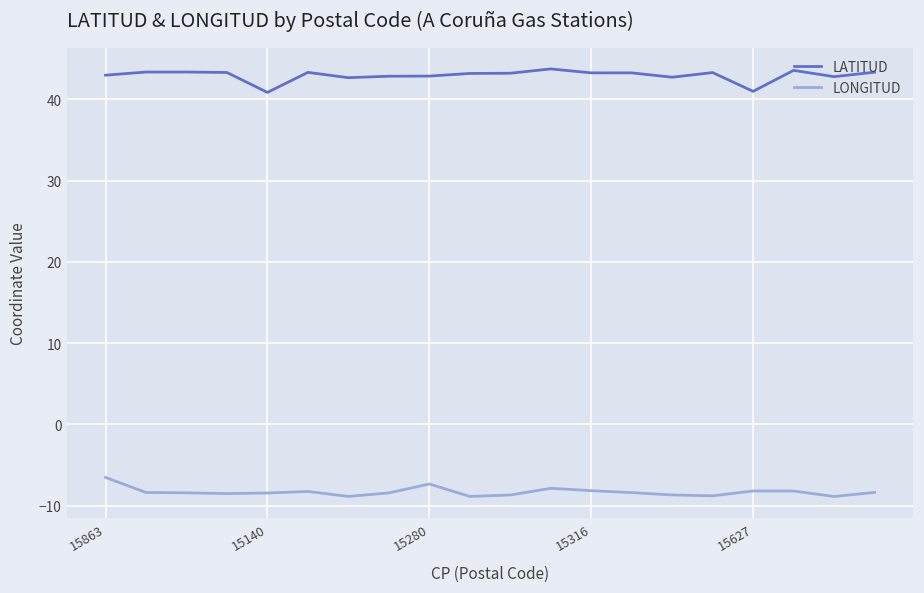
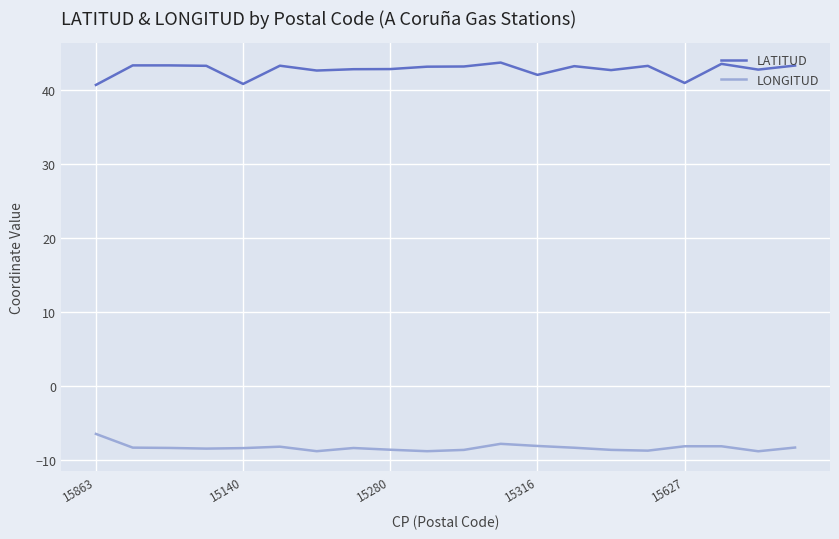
LATITUD, 15863: 43 -> 41
LONGITUD, 15280: -7 -> -9
LATITUD, 15316: 43 -> 42
